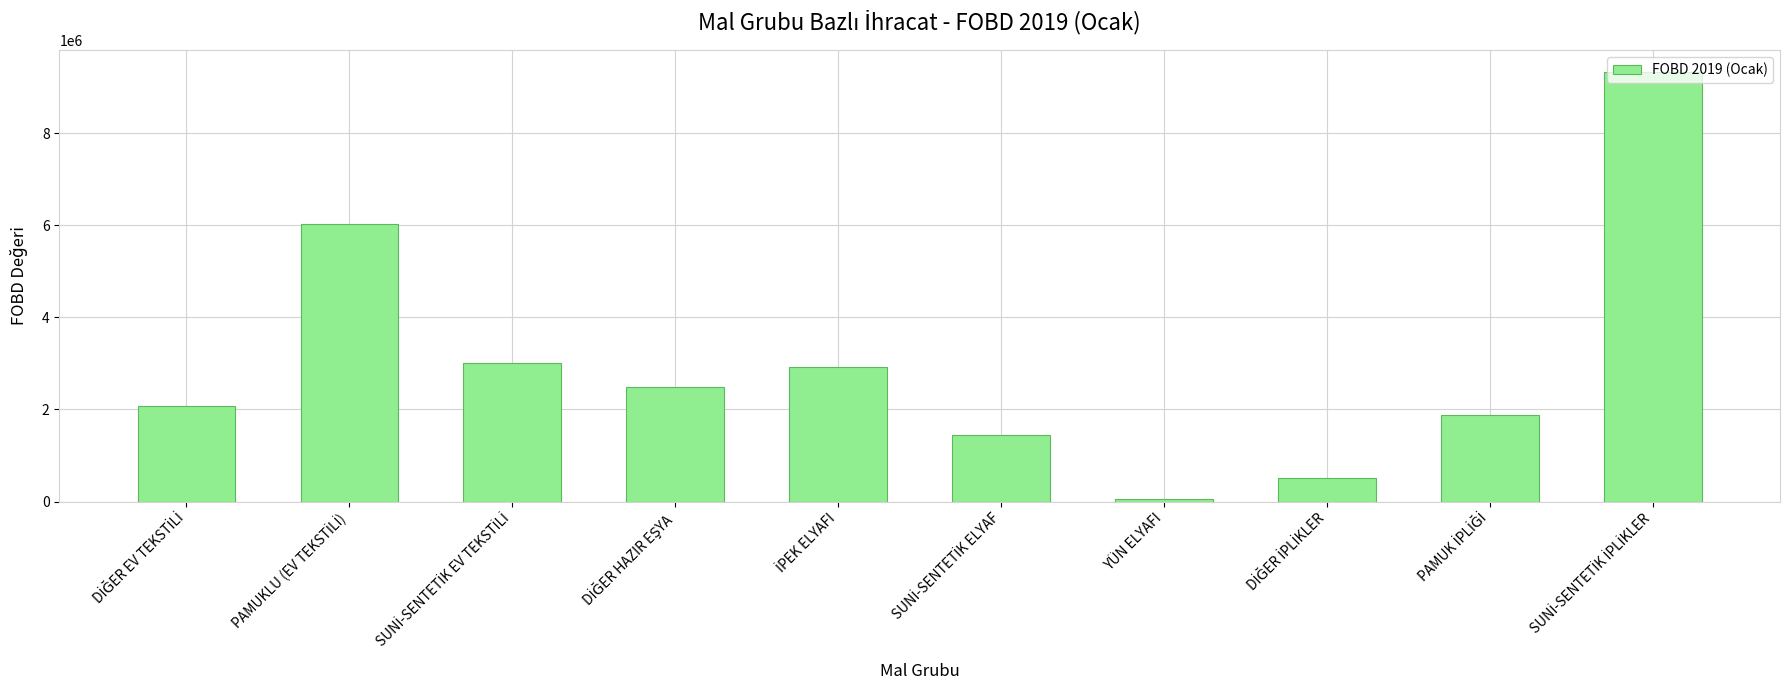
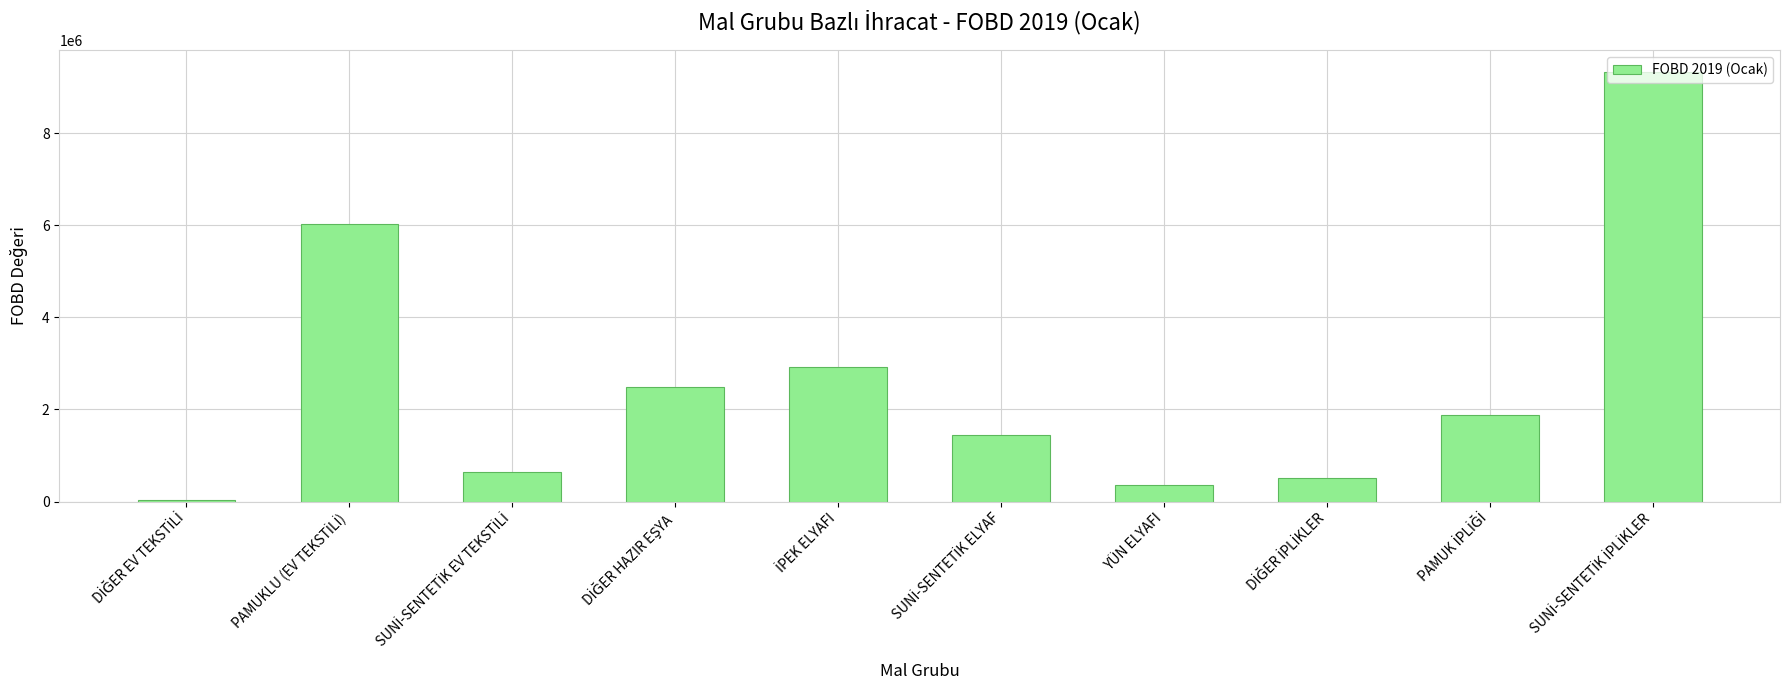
DİĞER EV TEKSTİLİ: 2100000 -> 0
SUNİ-SENTETİK EV TEKSTİLİ: 3000000 -> 700000
YÜN ELYAFI: 100000 -> 400000
